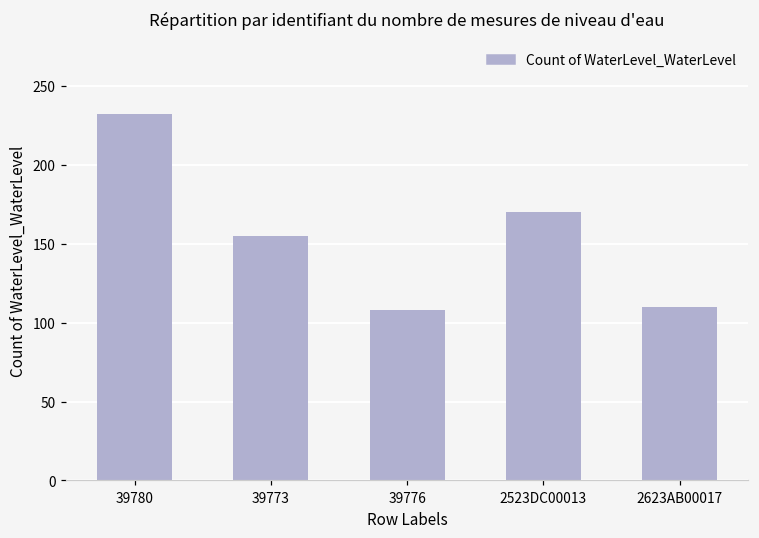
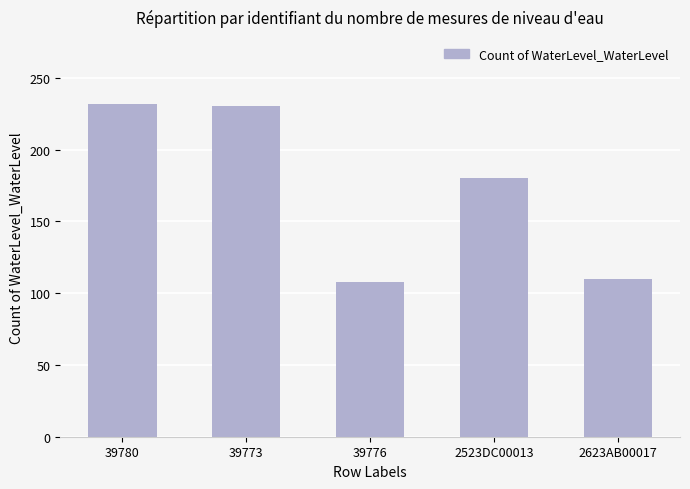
39773: 155 -> 230
2523DC00013: 170 -> 180
